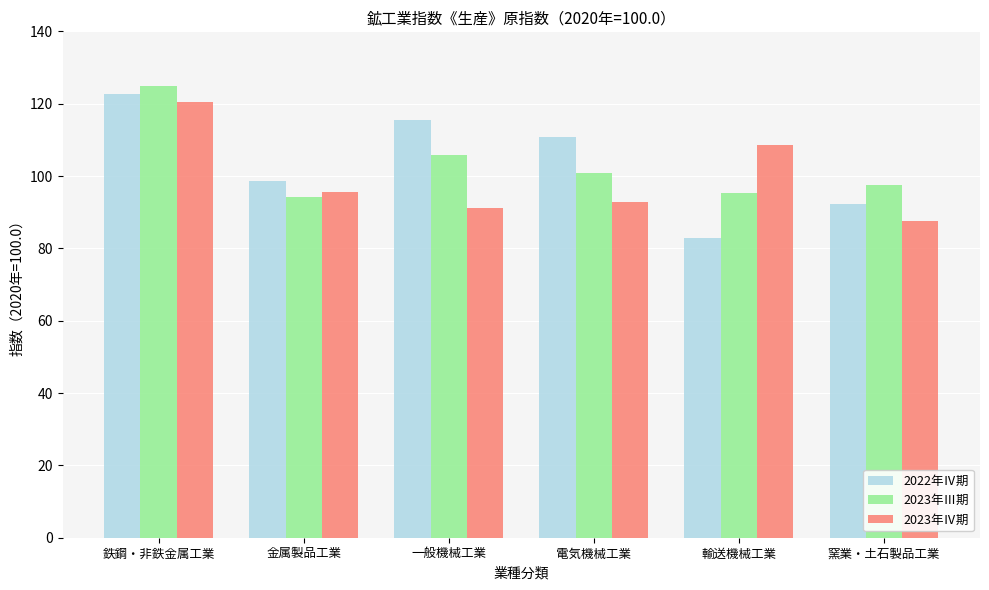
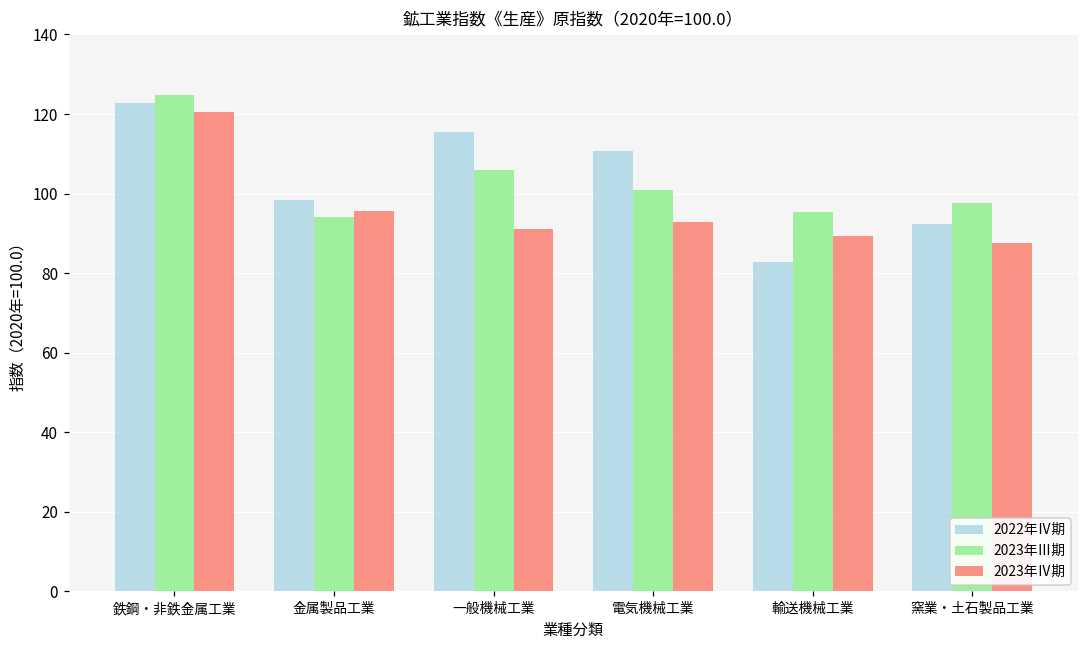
2023年Ⅳ期, 輸送機械工業: 109 -> 89
